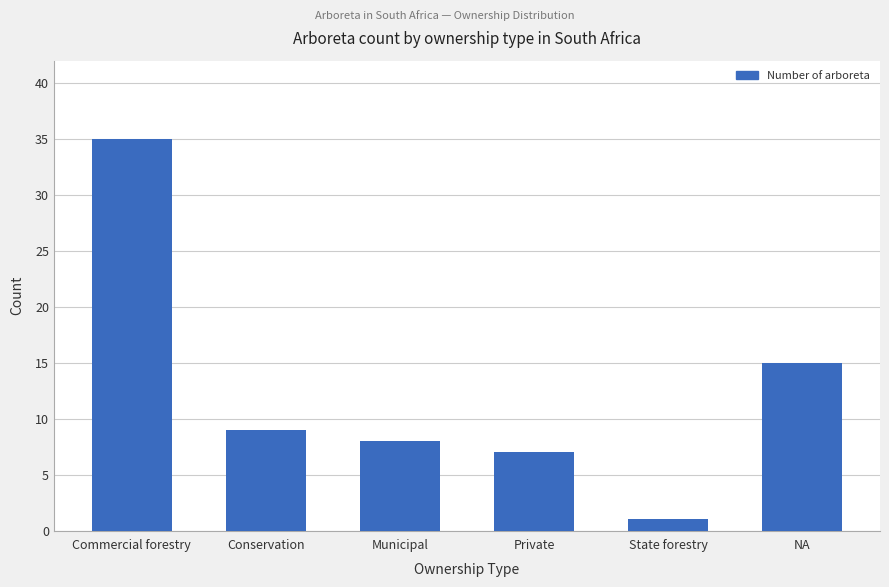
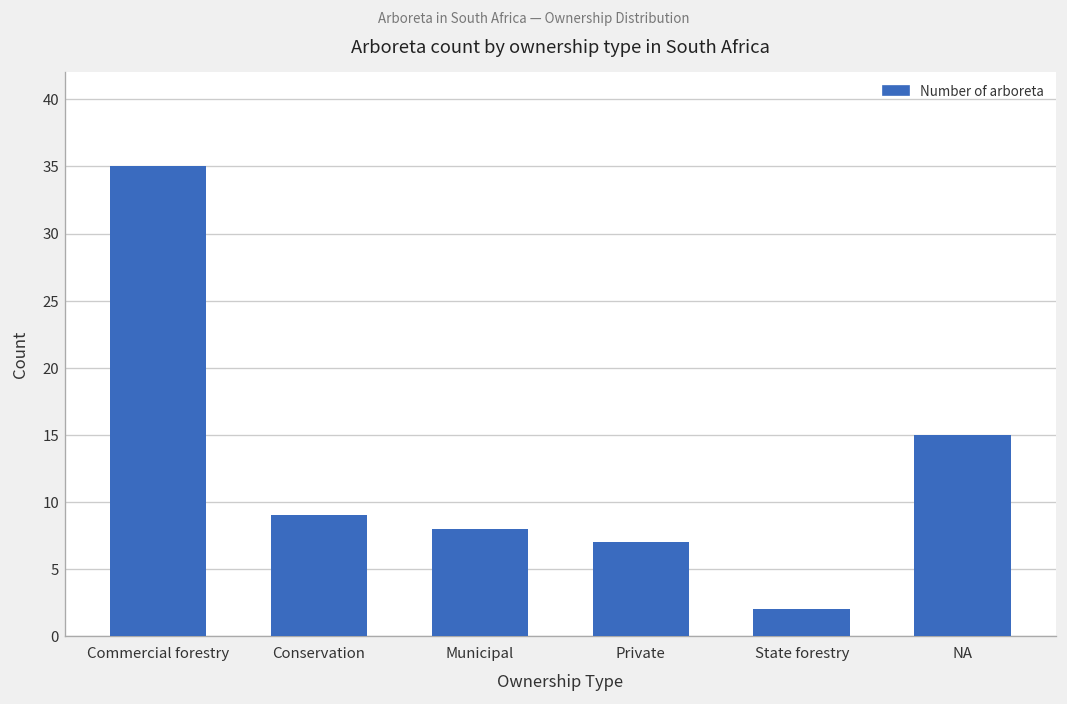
State forestry: 1 -> 2
